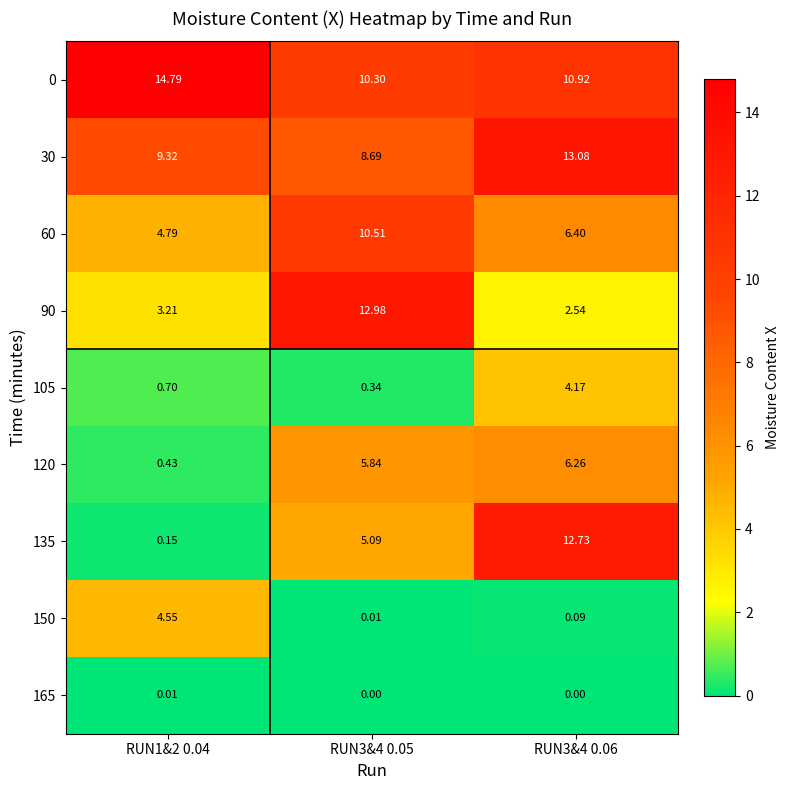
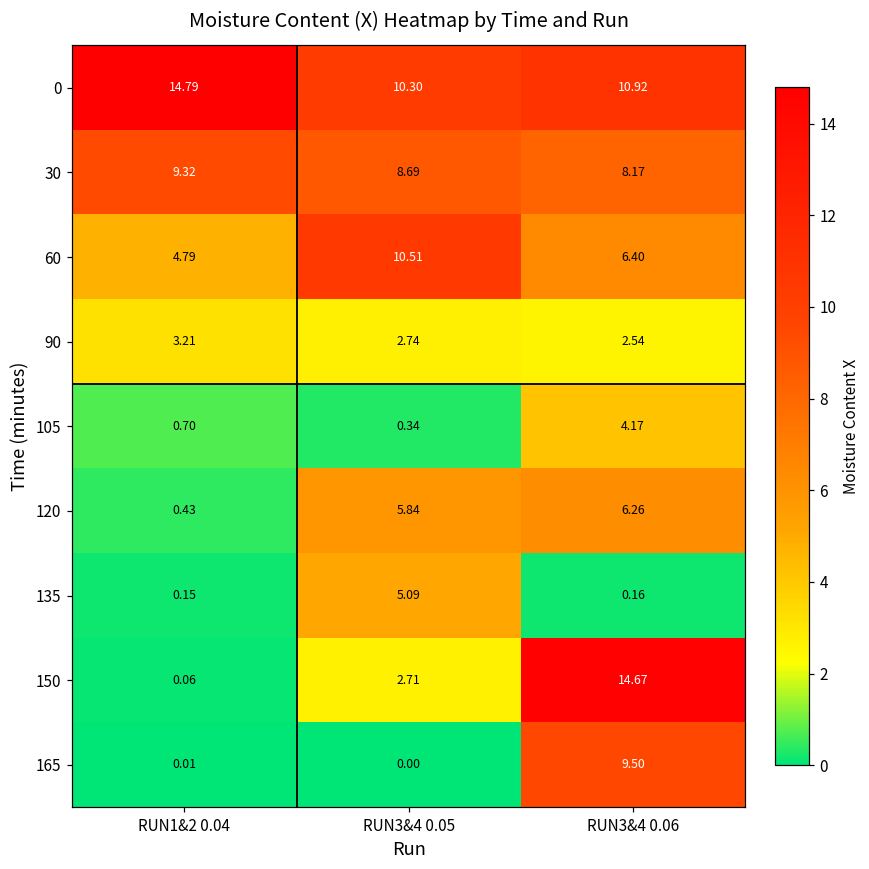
30, RUN3&4 0.06: 13.08 -> 8.17
90, RUN3&4 0.05: 12.98 -> 2.74
135, RUN3&4 0.06: 12.73 -> 0.16
150, RUN1&2 0.04: 4.55 -> 0.06
150, RUN3&4 0.05: 0.01 -> 2.71
150, RUN3&4 0.06: 0.09 -> 14.67
165, RUN3&4 0.06: 0.00 -> 9.50
